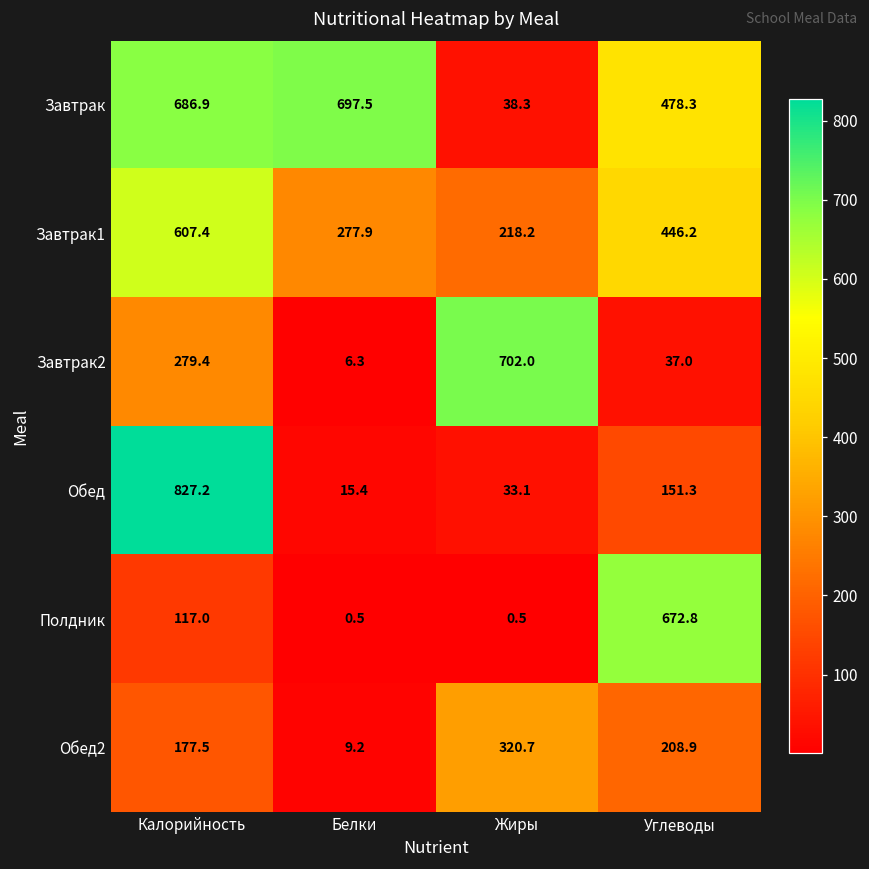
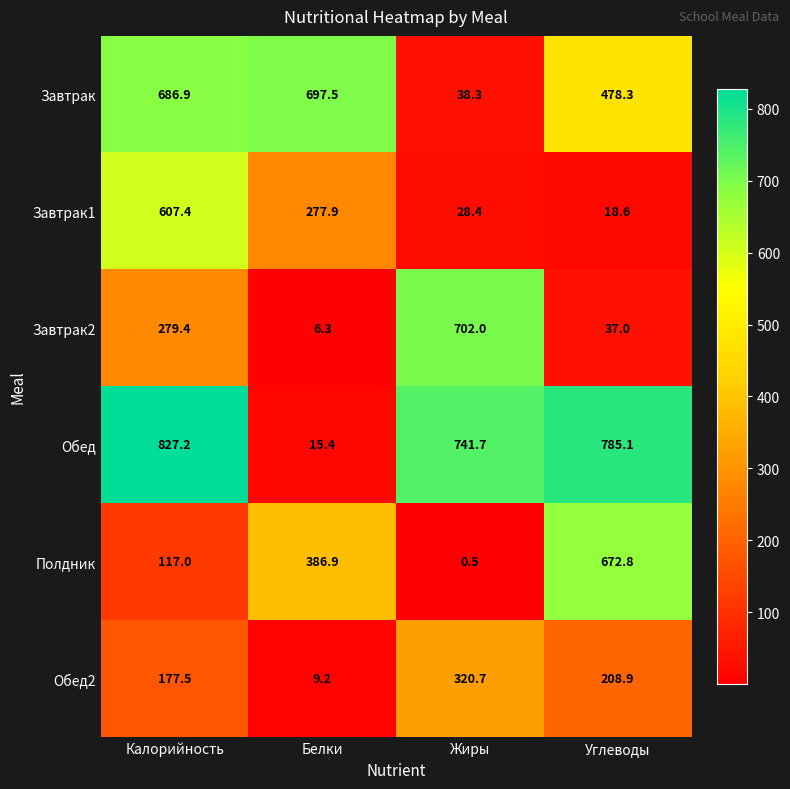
Завтрак1, Жиры: 218.2 -> 28.4
Завтрак1, Углеводы: 446.2 -> 18.6
Обед, Жиры: 33.1 -> 741.7
Обед, Углеводы: 151.3 -> 785.1
Полдник, Белки: 0.5 -> 386.9
